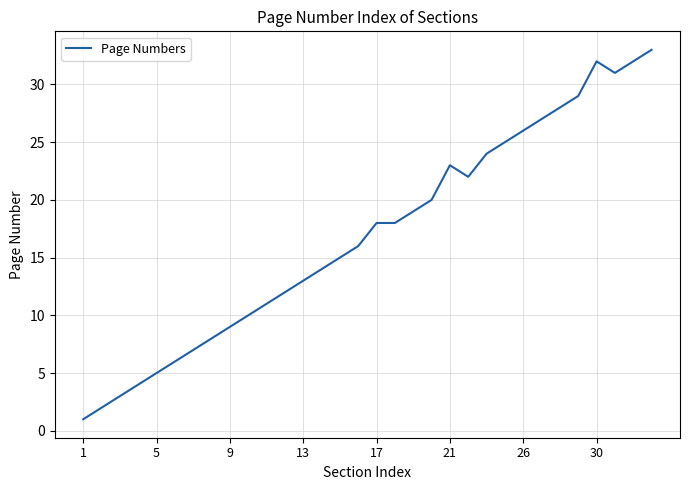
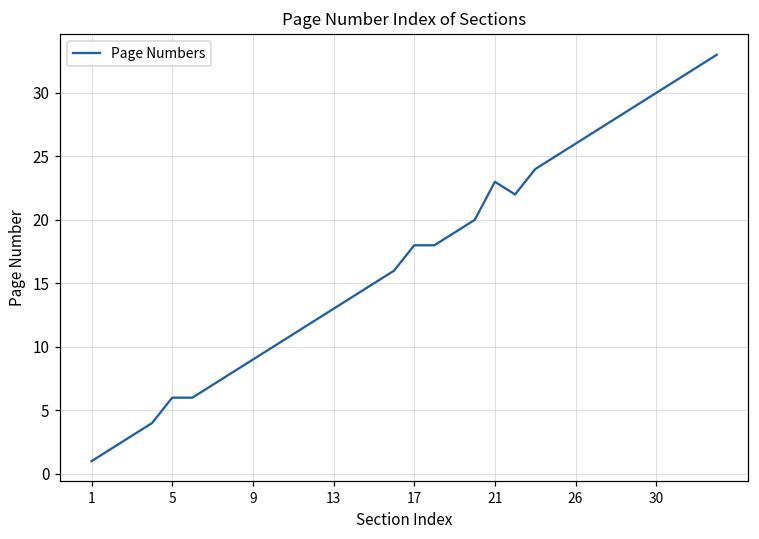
5: 5 -> 6
30: 32 -> 30
